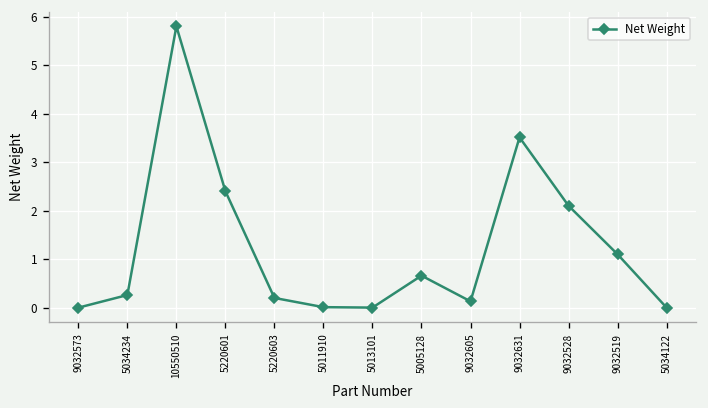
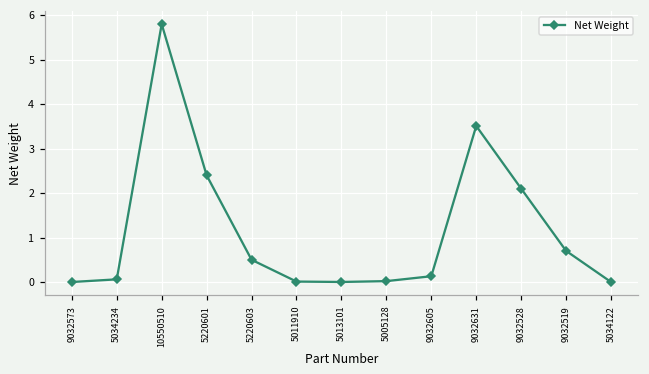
5034234: 0.3 -> 0.1
5220603: 0.2 -> 0.5
5005128: 0.7 -> 0.0
9032519: 1.1 -> 0.7
